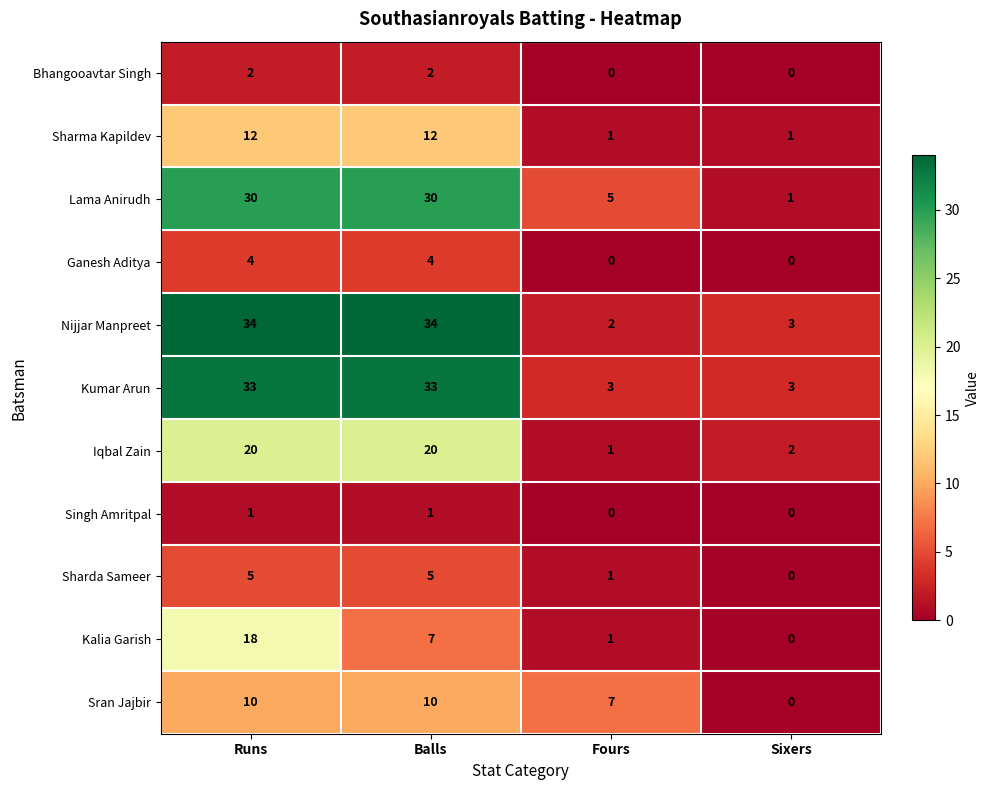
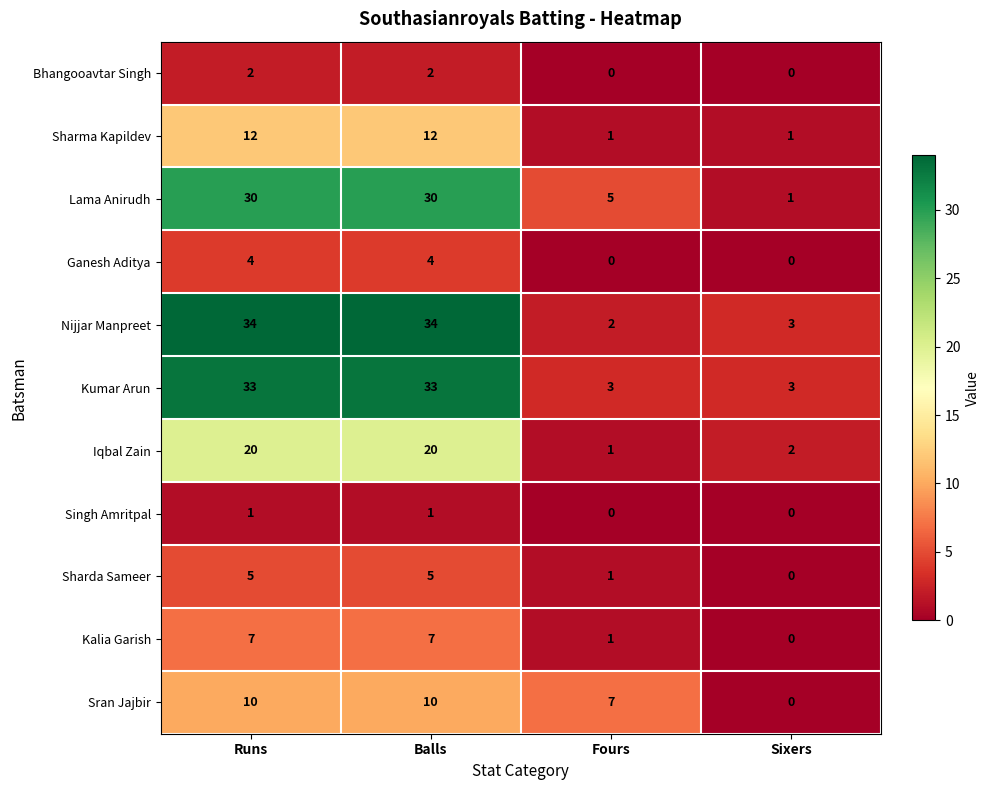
Kalia Garish, Runs: 18 -> 7
